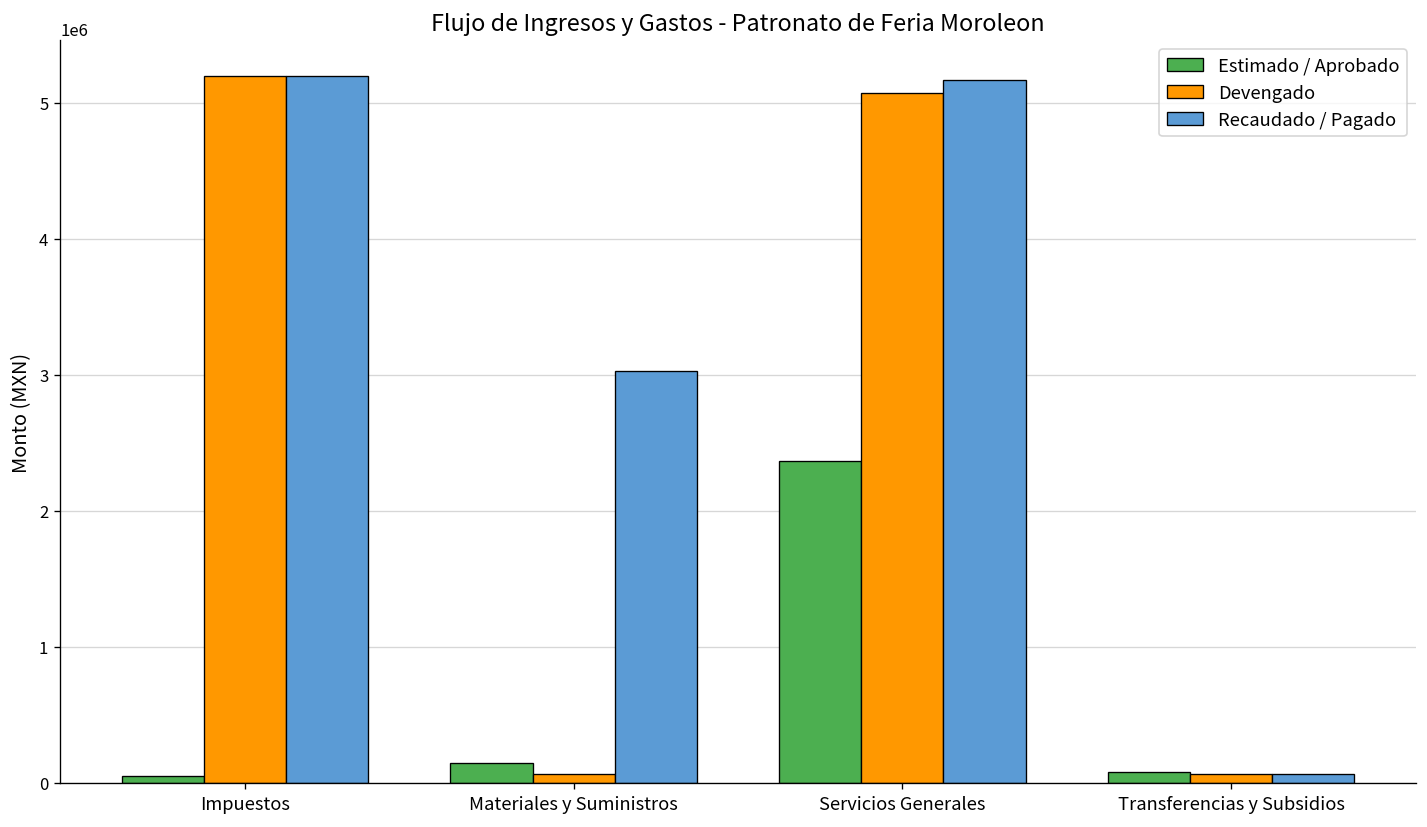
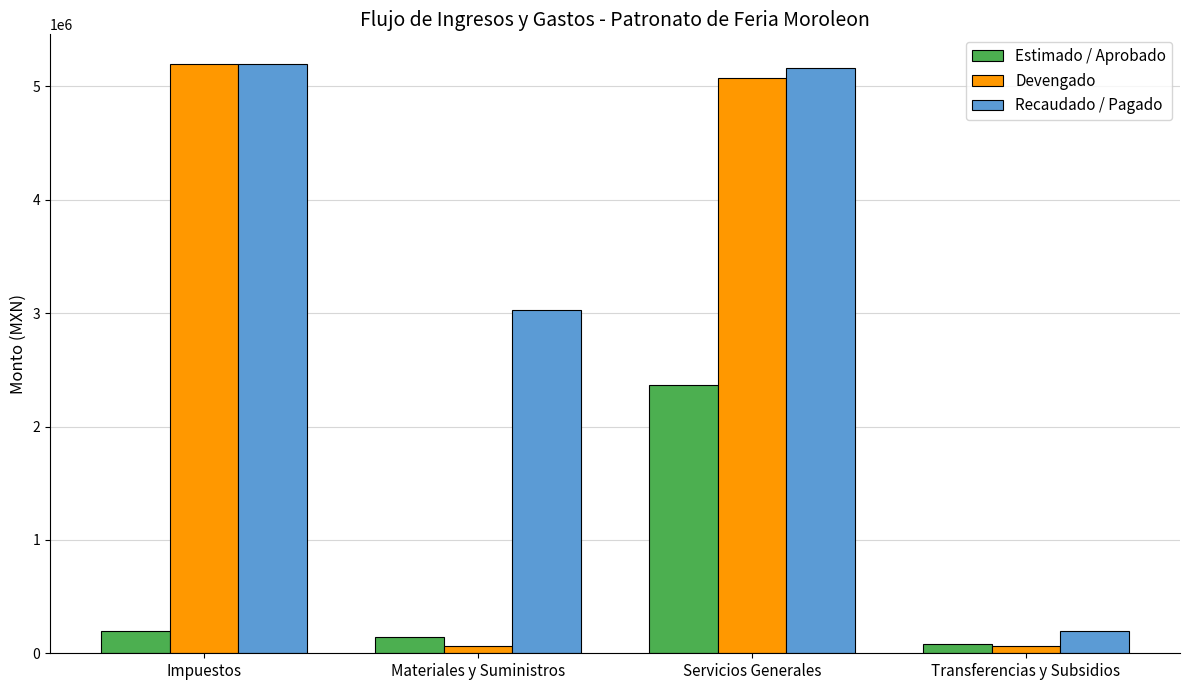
Estimado / Aprobado, Impuestos: 50000 -> 200000
Recaudado / Pagado, Transferencias y Subsidios: 60000 -> 200000
